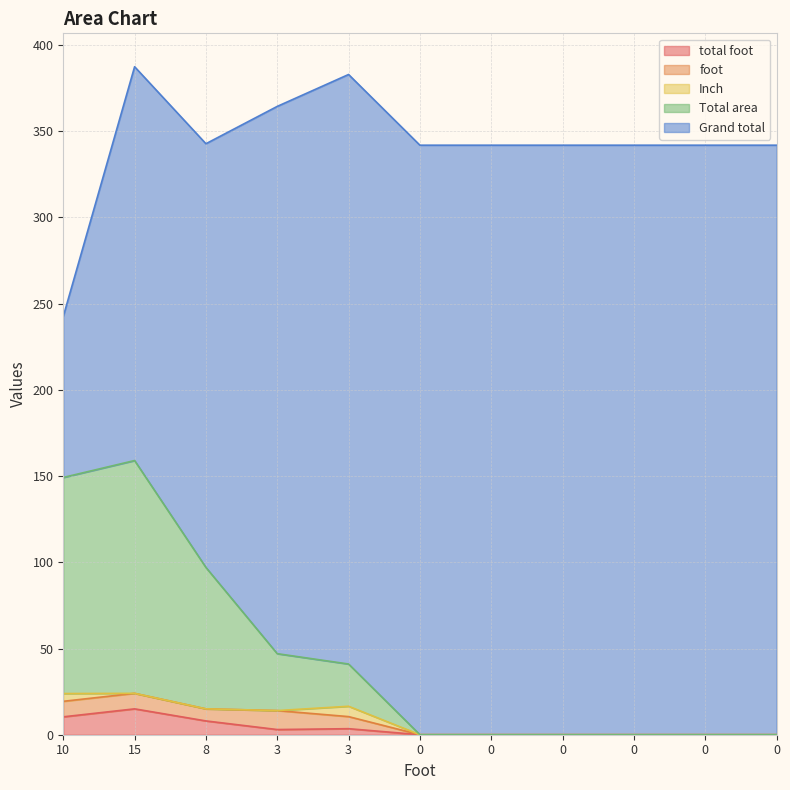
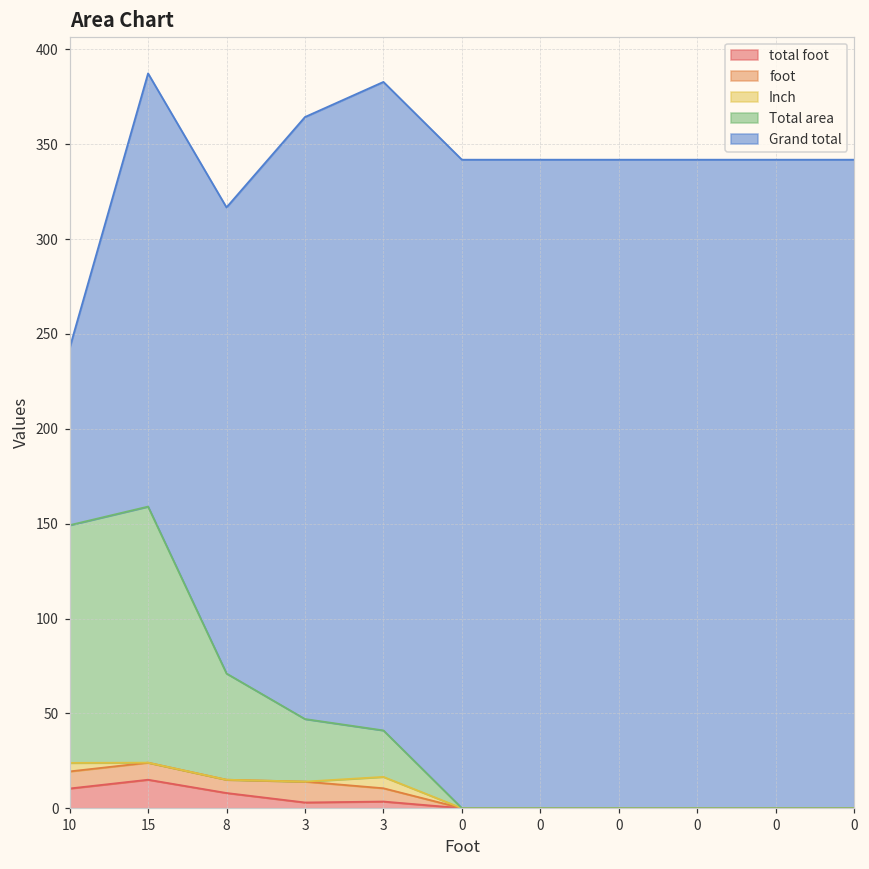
Total area, 8: 82 -> 56
